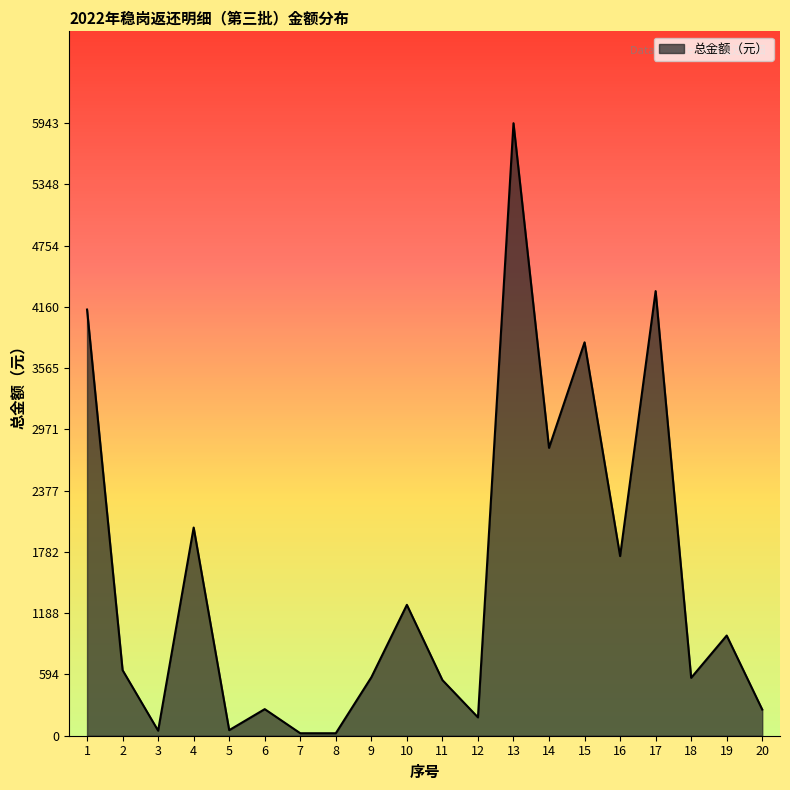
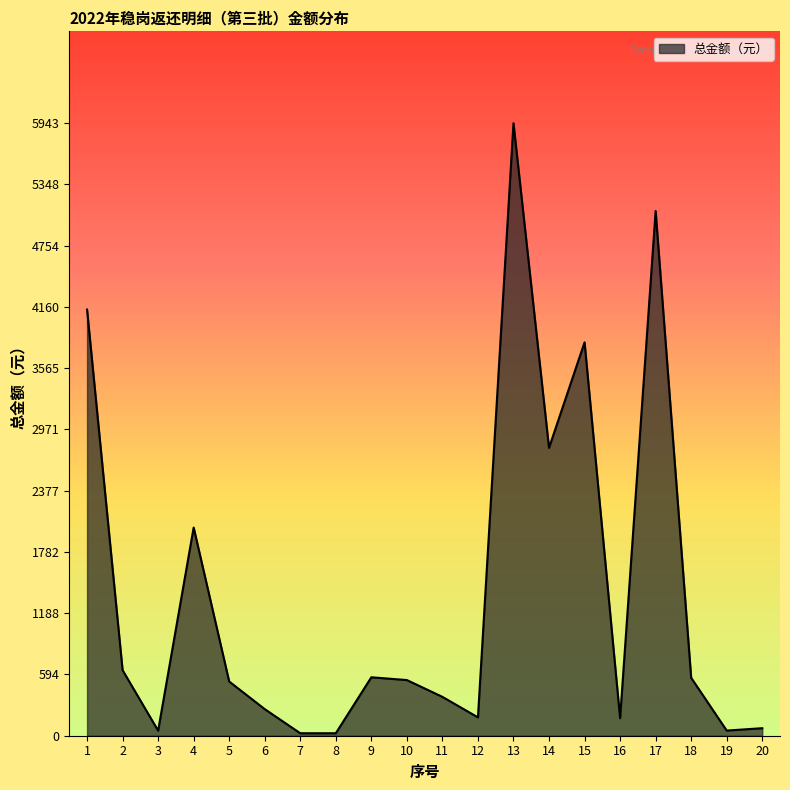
5: 50 -> 530
10: 1270 -> 540
11: 540 -> 380
16: 1740 -> 170
17: 4310 -> 5090
19: 970 -> 50
20: 250 -> 70
